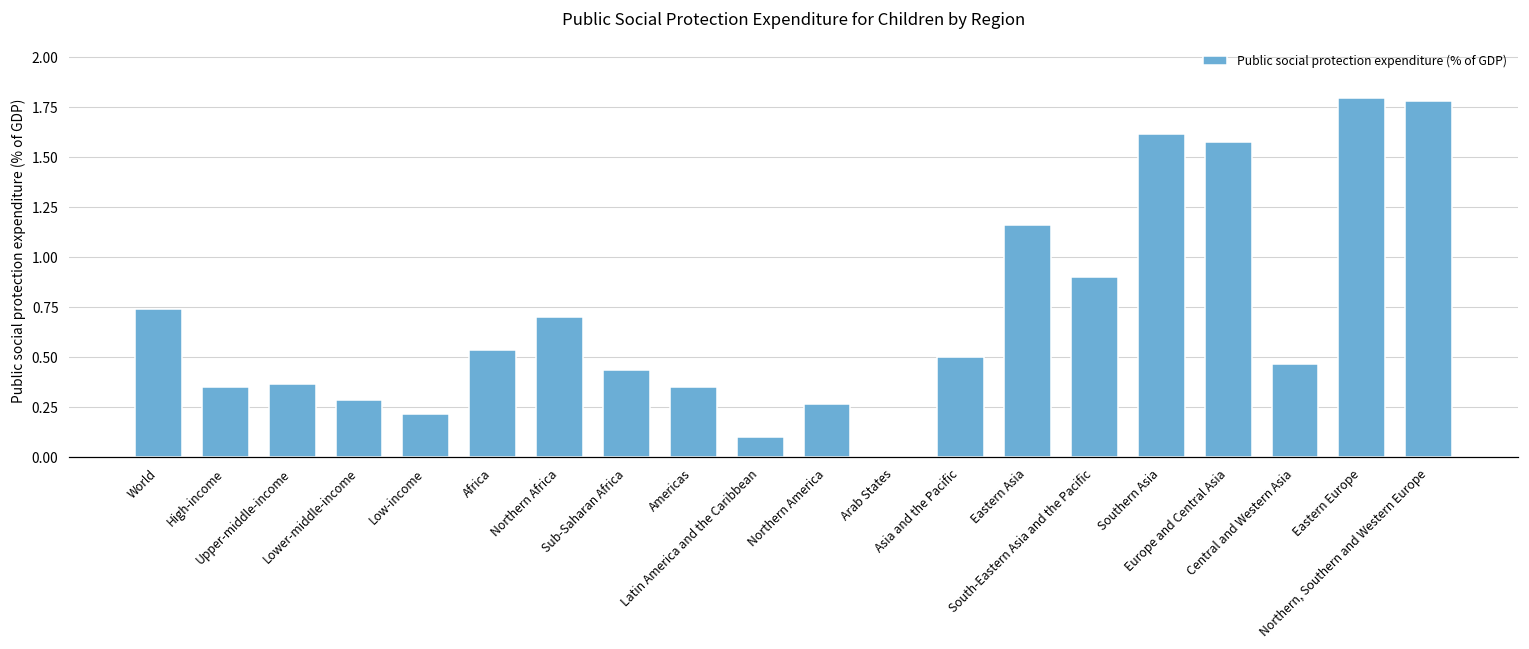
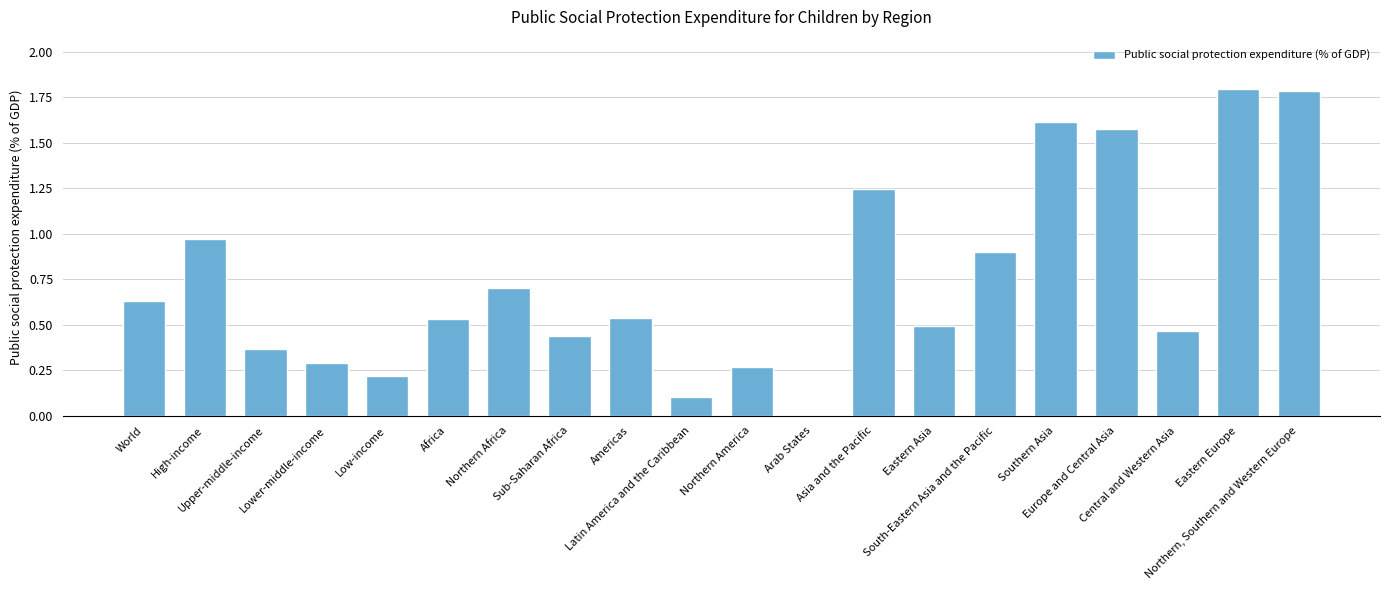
World: 0.74 -> 0.63
High-income: 0.35 -> 0.97
Americas: 0.35 -> 0.54
Asia and the Pacific: 0.50 -> 1.25
Eastern Asia: 1.16 -> 0.49
